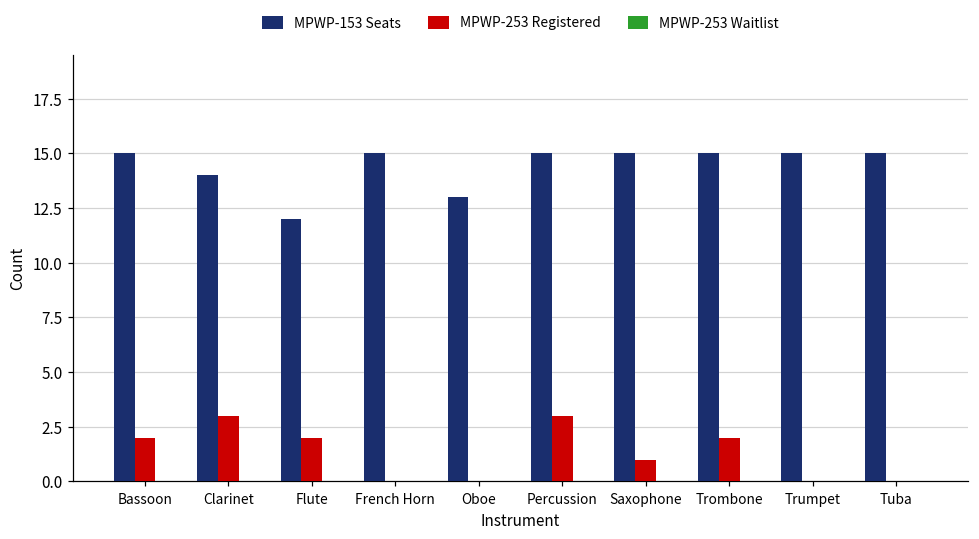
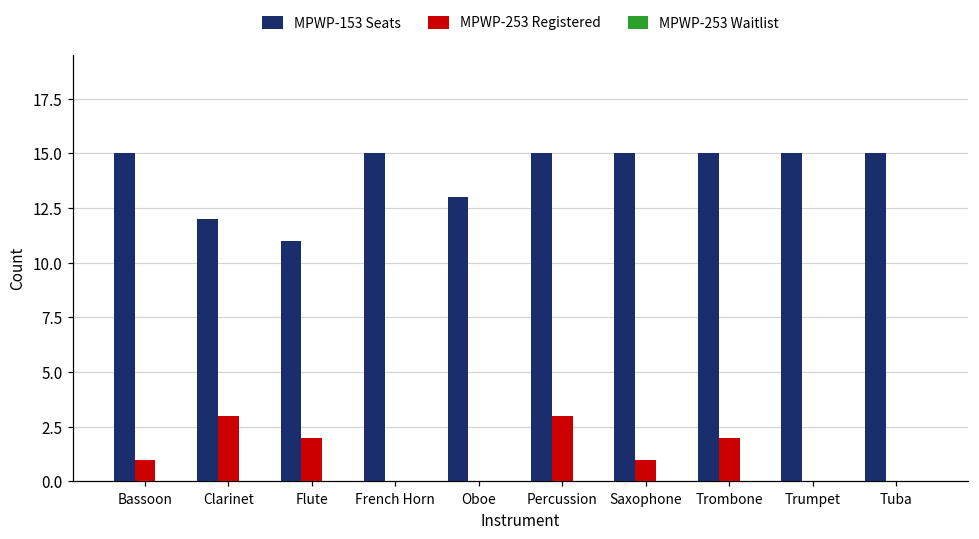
MPWP-253 Registered, Bassoon: 2 -> 1
MPWP-153 Seats, Clarinet: 14 -> 12
MPWP-153 Seats, Flute: 12 -> 11
